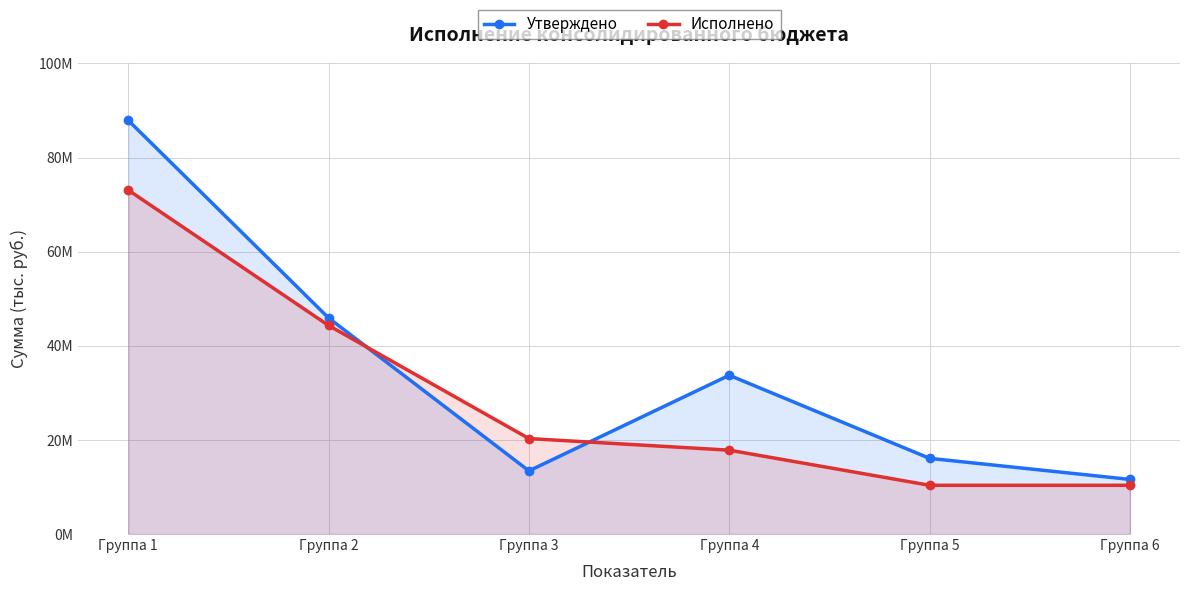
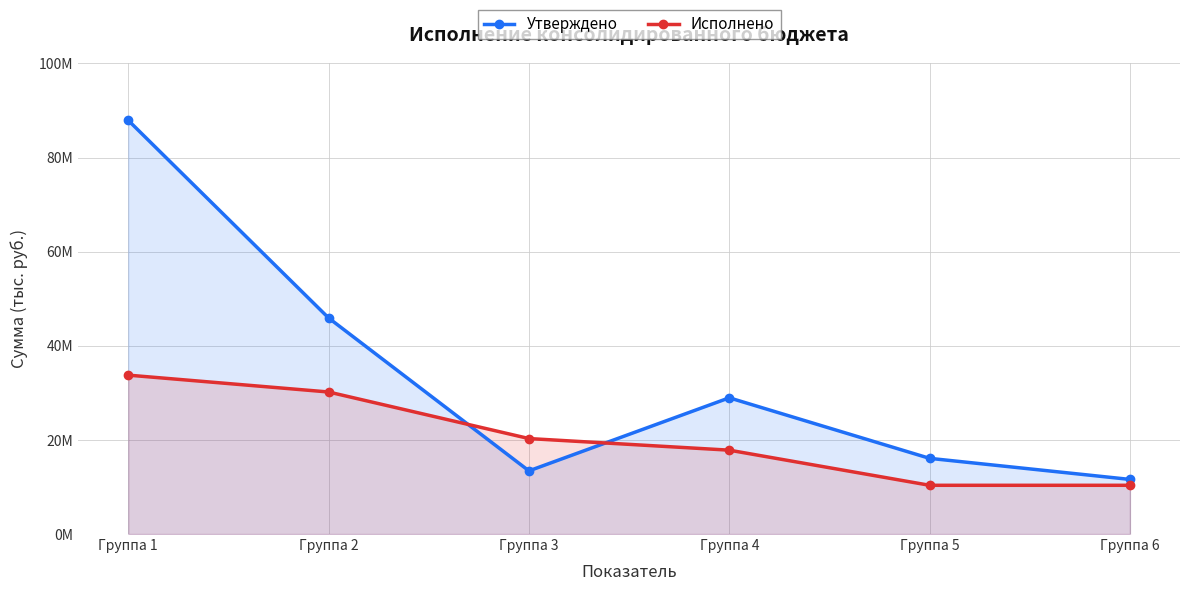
Исполнено, Группа 1: 73000000 -> 34000000
Исполнено, Группа 2: 44000000 -> 30000000
Утверждено, Группа 4: 34000000 -> 29000000
